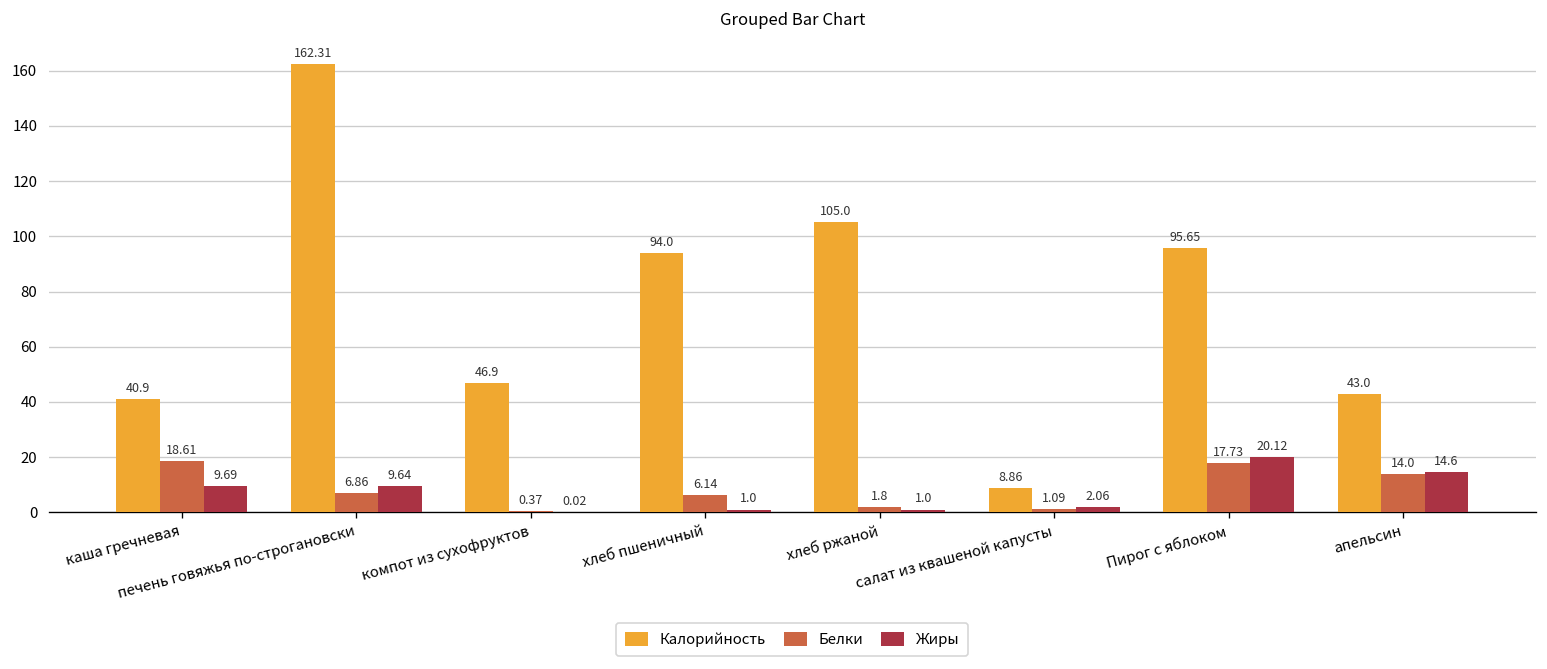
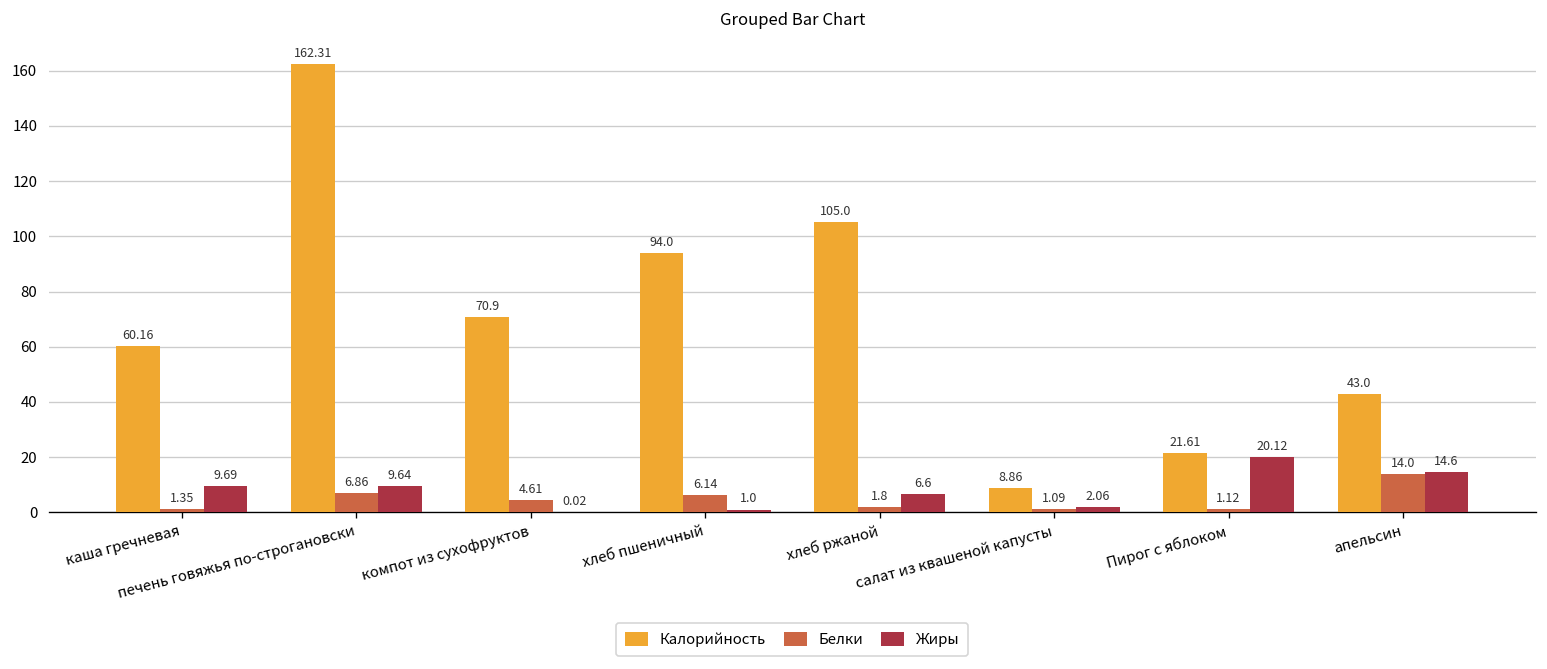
Калорийность, каша гречневая: 40.9 -> 60.16
Белки, каша гречневая: 18.61 -> 1.35
Калорийность, компот из сухофруктов: 46.9 -> 70.9
Белки, компот из сухофруктов: 0.37 -> 4.61
Жиры, хлеб ржаной: 1.0 -> 6.6
Калорийность, Пирог с яблоком: 95.65 -> 21.61
Белки, Пирог с яблоком: 17.73 -> 1.12
